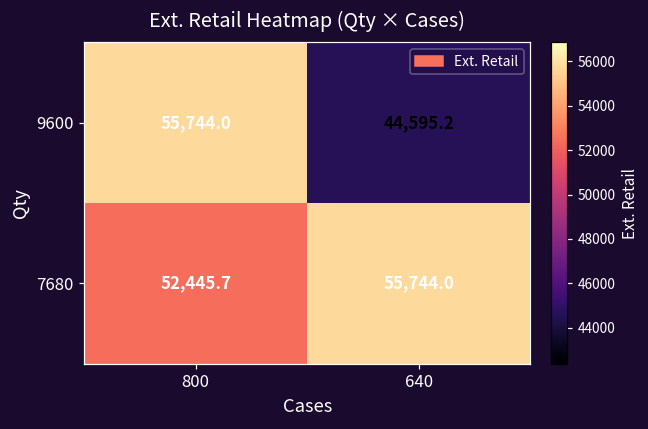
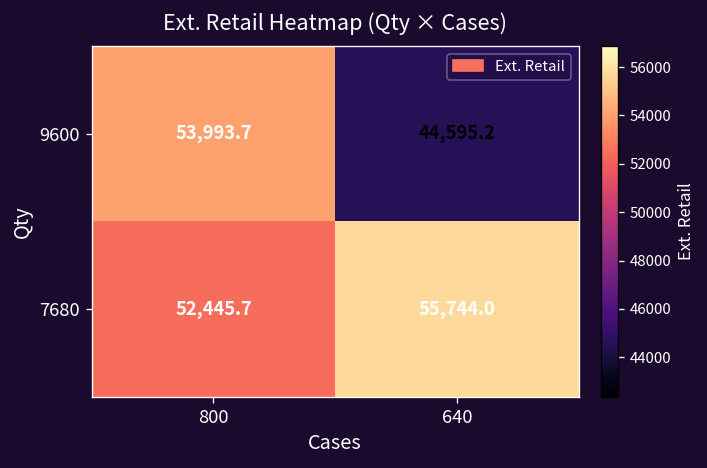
9600, 800: 55,744.0 -> 53,993.7
